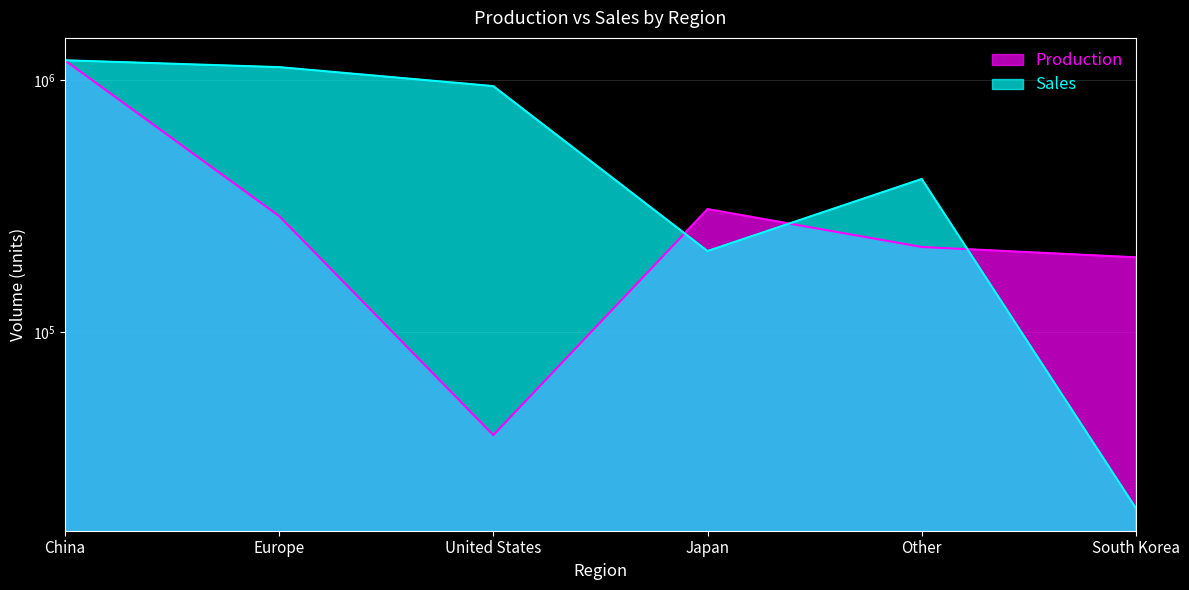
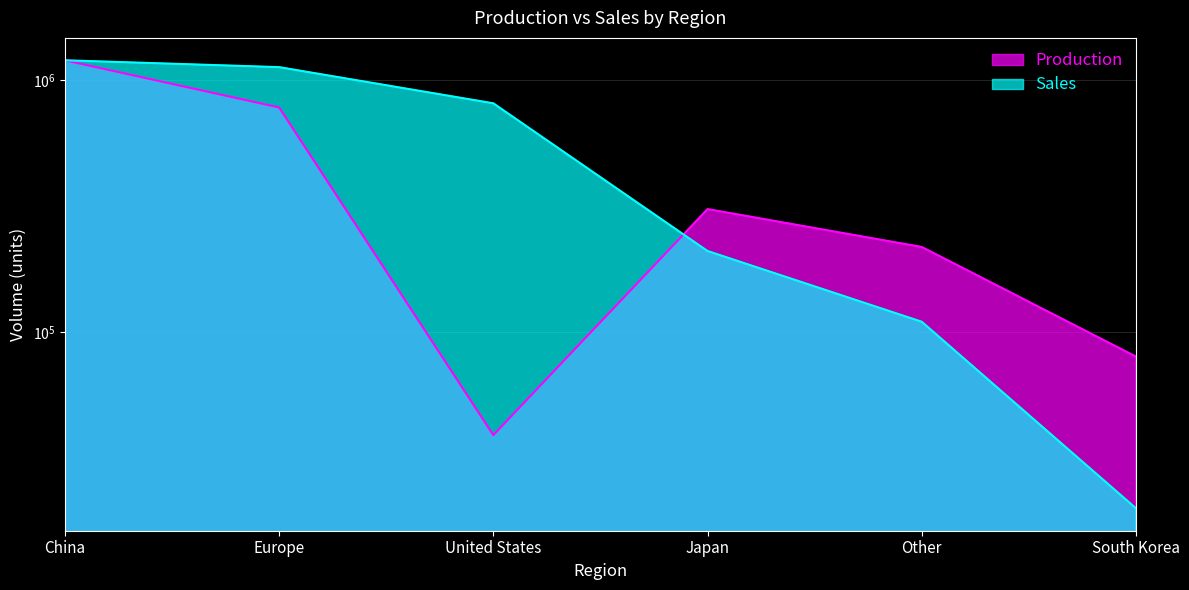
Production, Europe: 290000 -> 780000
Sales, United States: 950000 -> 810000
Sales, Other: 410000 -> 110000
Production, South Korea: 200000 -> 80000
